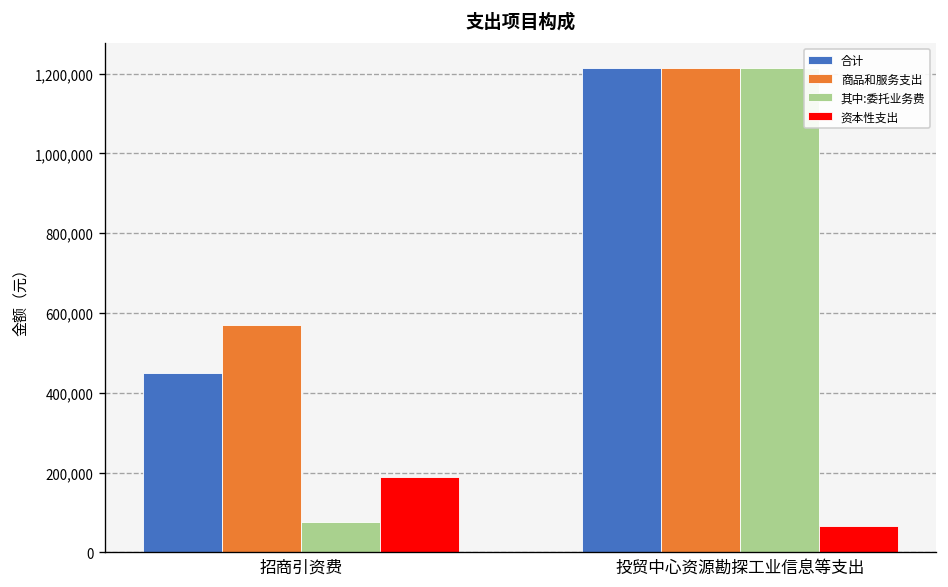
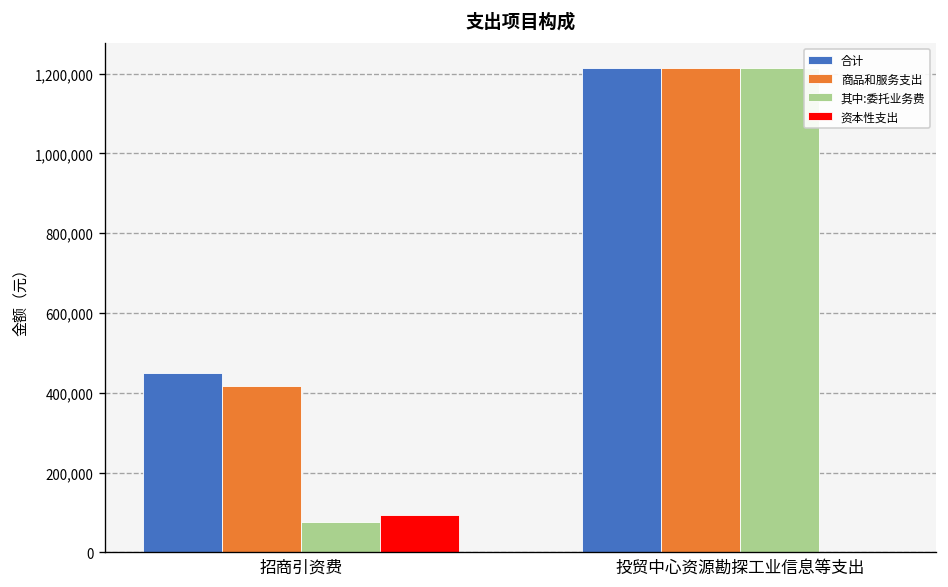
商品和服务支出, 招商引资费: 570,000 -> 420,000
资本性支出, 招商引资费: 190,000 -> 90,000
资本性支出, 投贸中心资源勘探工业信息等支出: 70,000 -> 0
